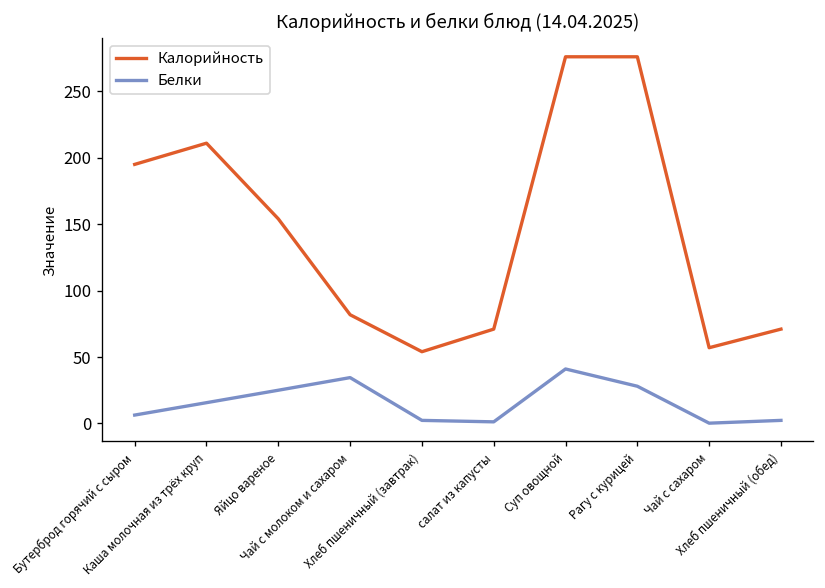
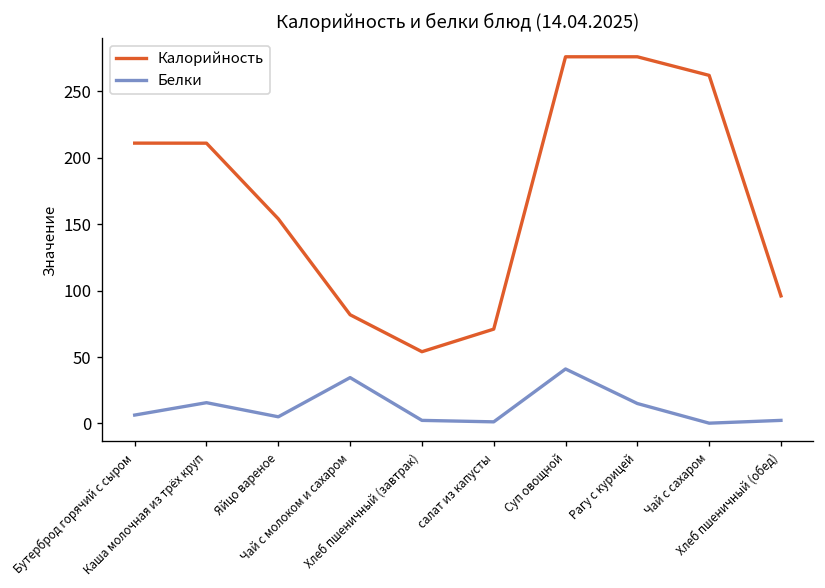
Калорийность, Бутерброд горячий с сыром: 195 -> 211
Белки, Яйцо вареное: 25 -> 5
Белки, Рагу с курицей: 28 -> 15
Калорийность, Чай с сахаром: 57 -> 262
Калорийность, Хлеб пшеничный (обед): 71 -> 96
